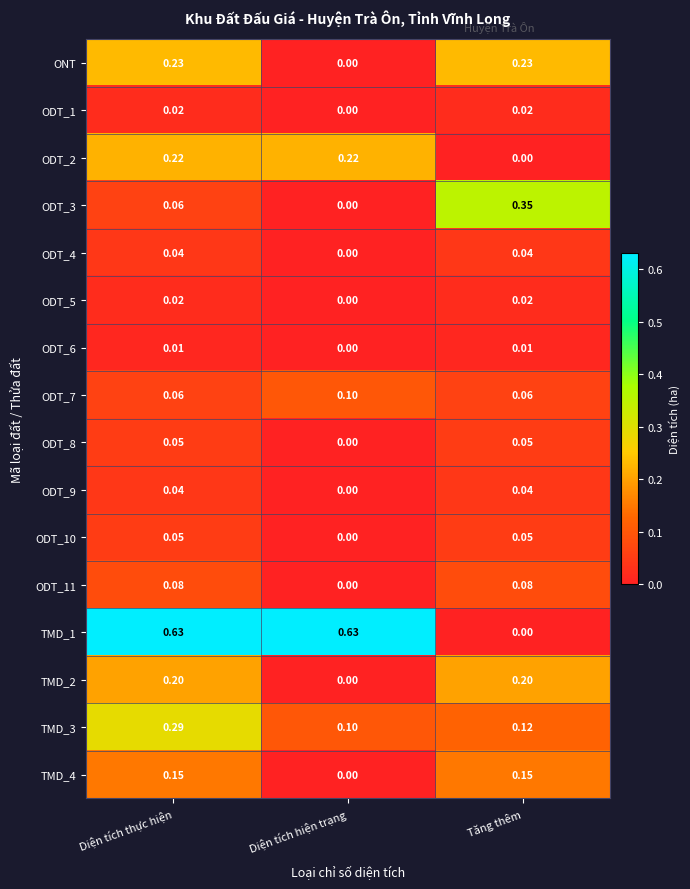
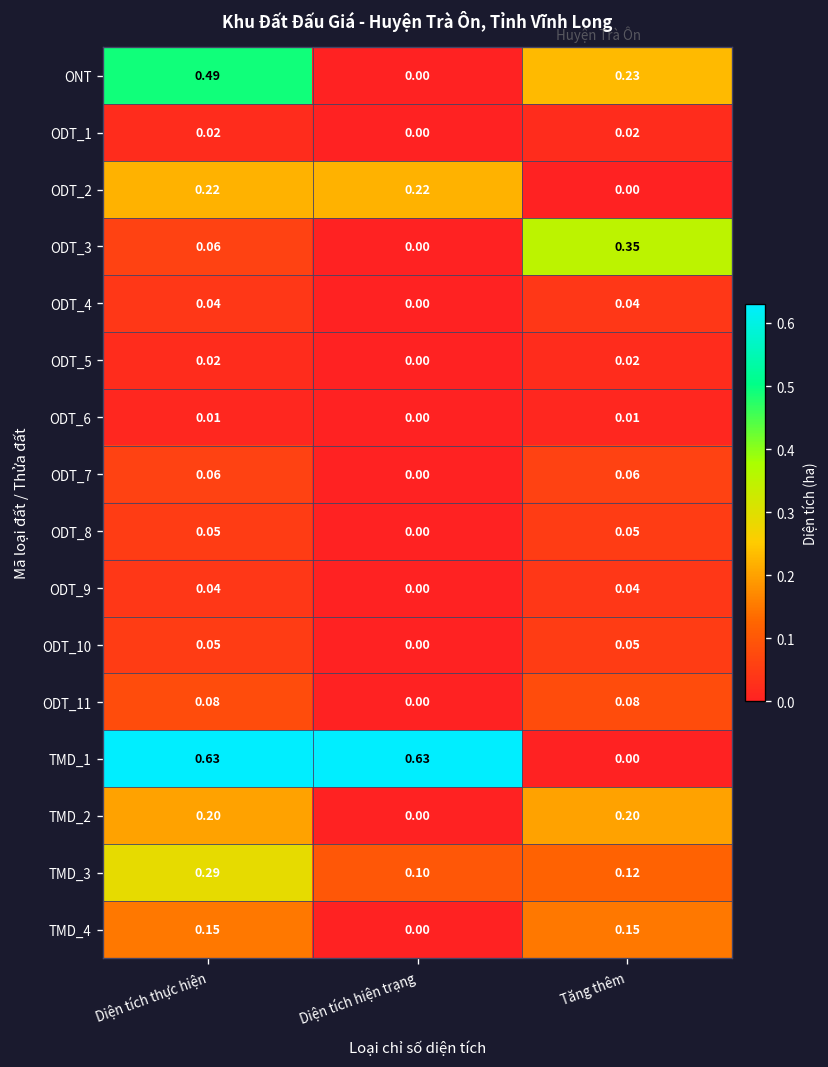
ONT, Diện tích thực hiện: 0.23 -> 0.49
ODT_7, Diện tích hiện trạng: 0.10 -> 0.00
